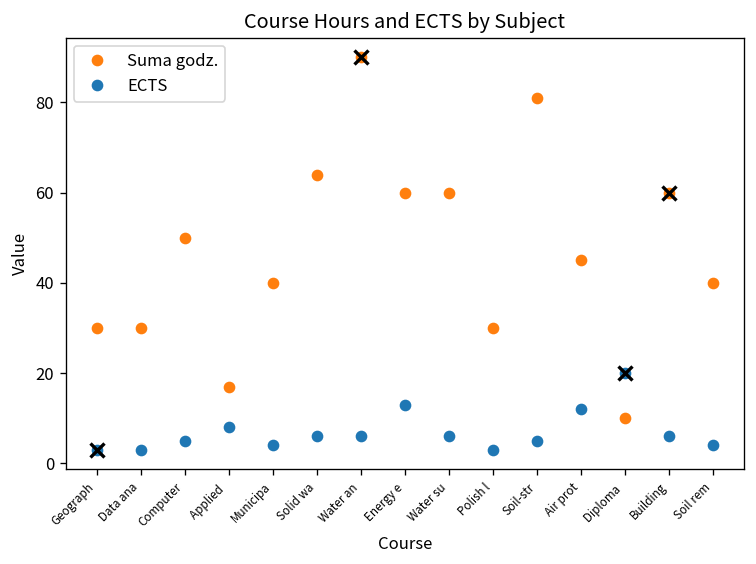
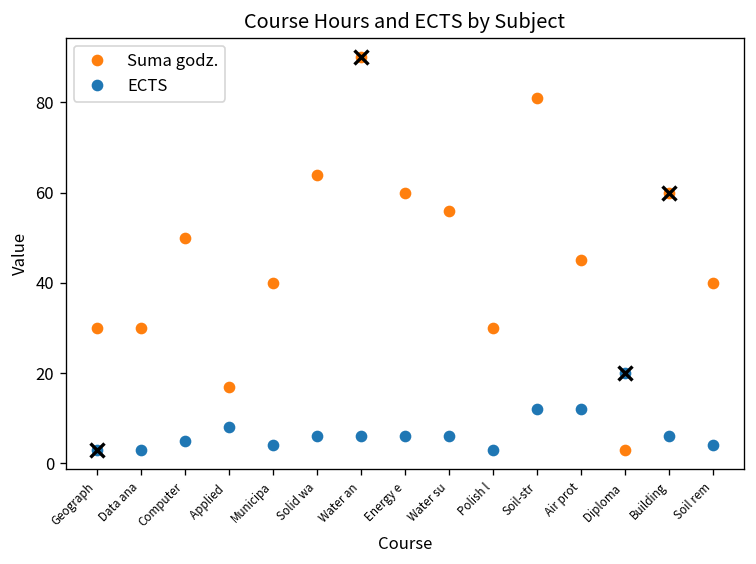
ECTS, Energy e: 13 -> 6
Suma godz., Water su: 60 -> 56
ECTS, Soil-str: 5 -> 12
Suma godz., Diploma: 10 -> 3
